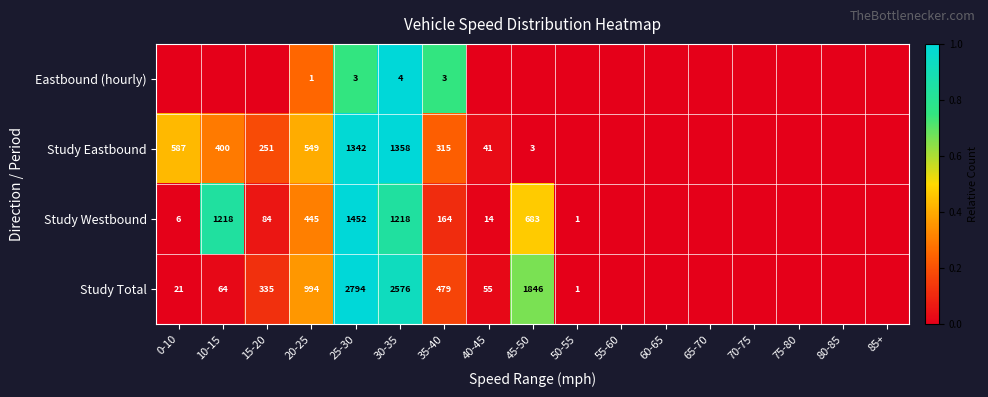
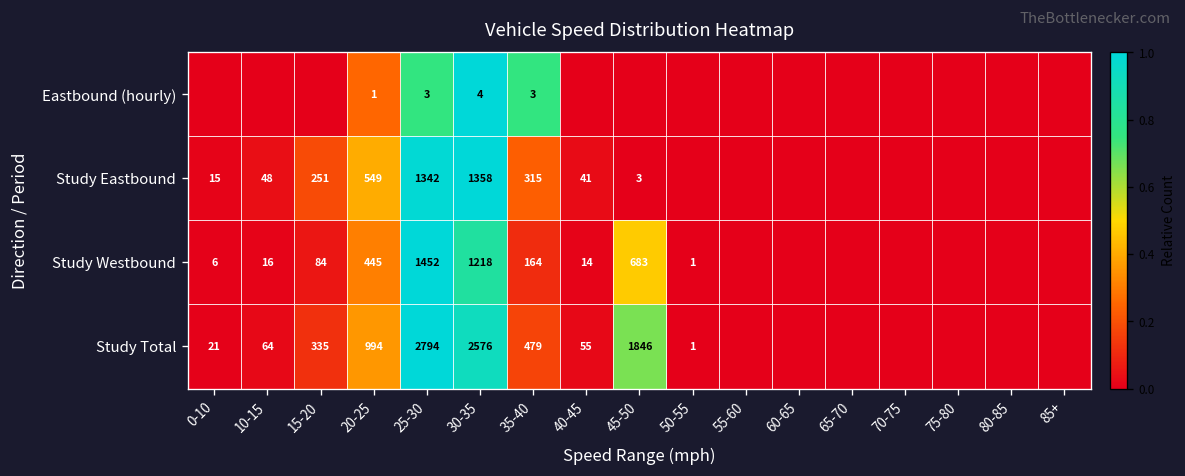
Study Eastbound, 0-10: 587 -> 15
Study Eastbound, 10-15: 400 -> 48
Study Westbound, 10-15: 1218 -> 16
